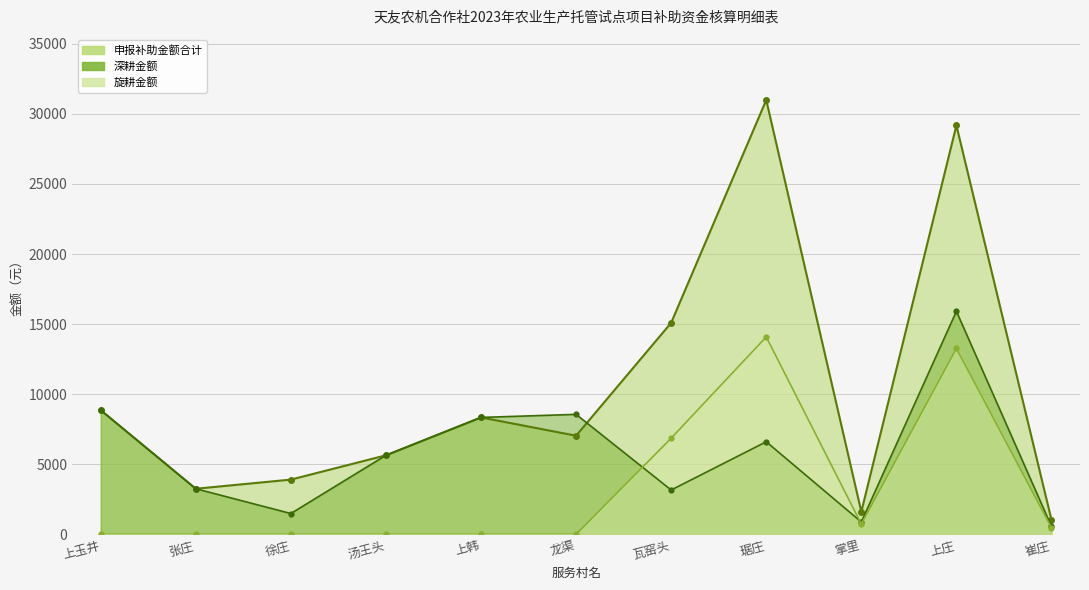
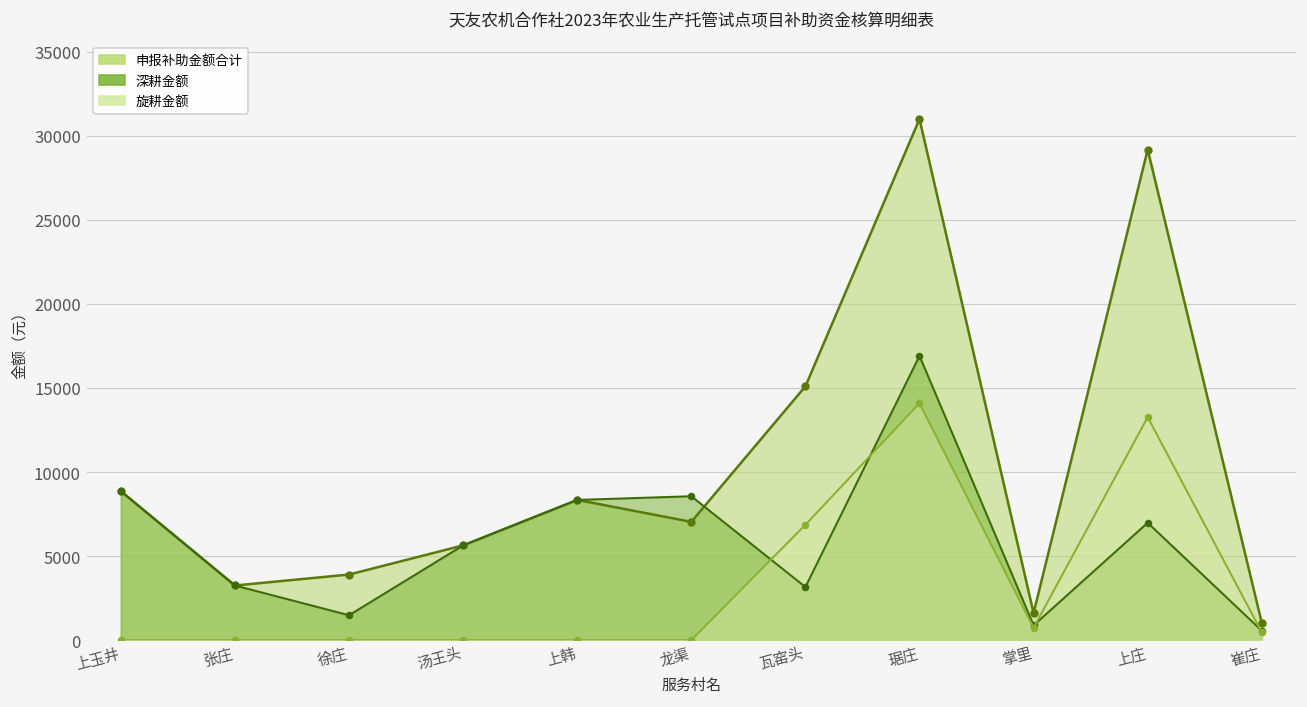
深耕金额, 琚庄: 6600 -> 16900
深耕金额, 上庄: 15900 -> 7000
